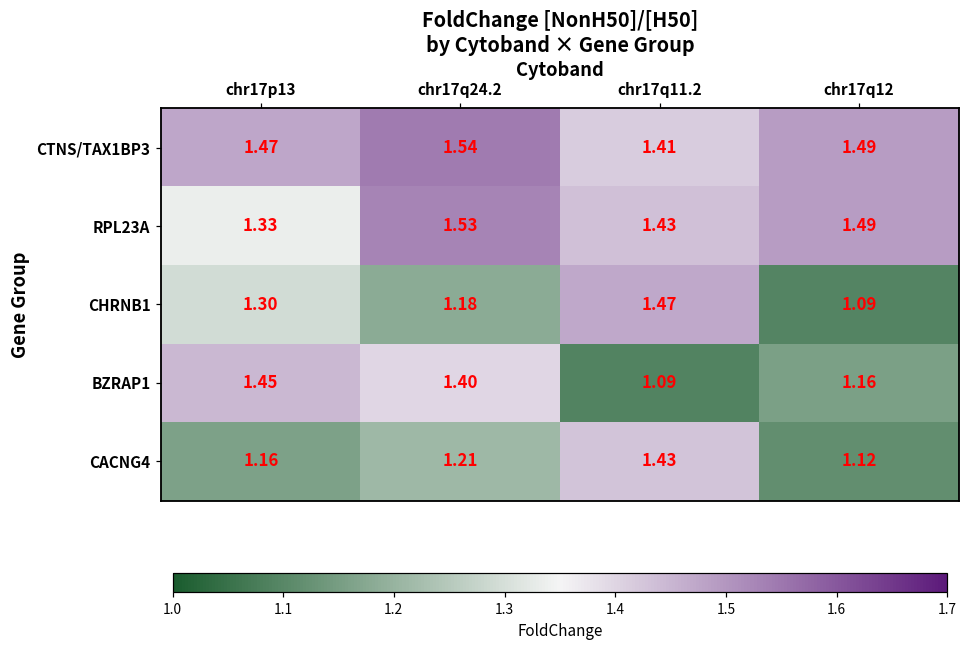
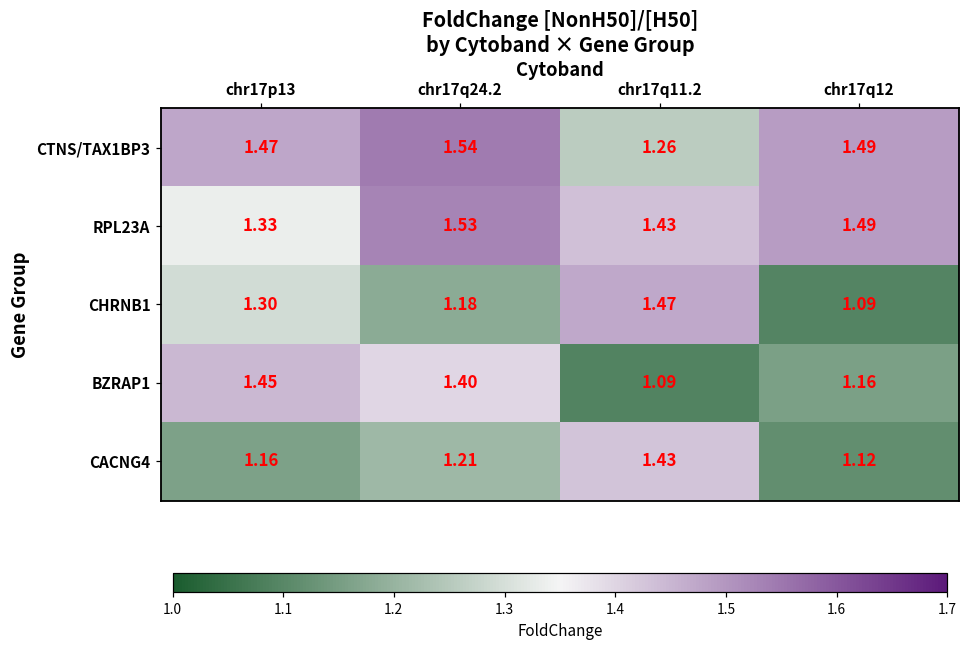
CTNS/TAX1BP3, chr17q11.2: 1.41 -> 1.26
